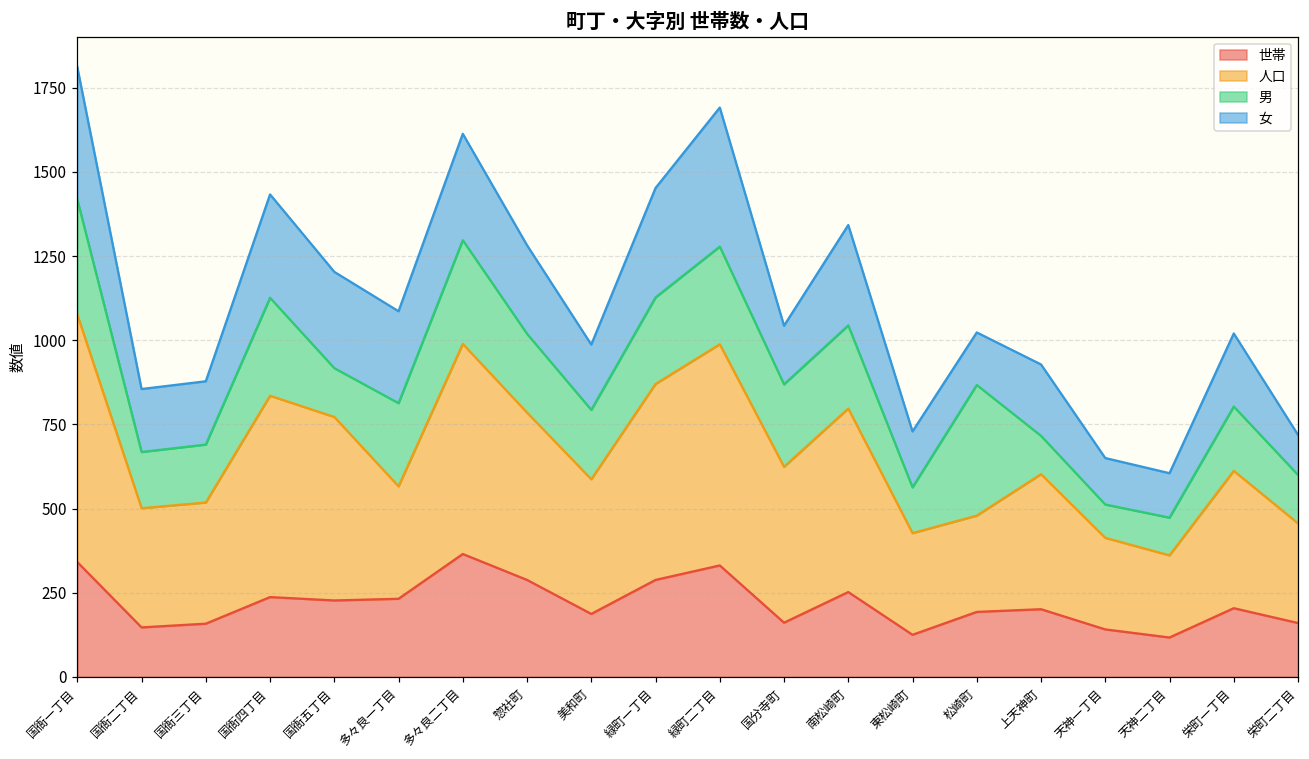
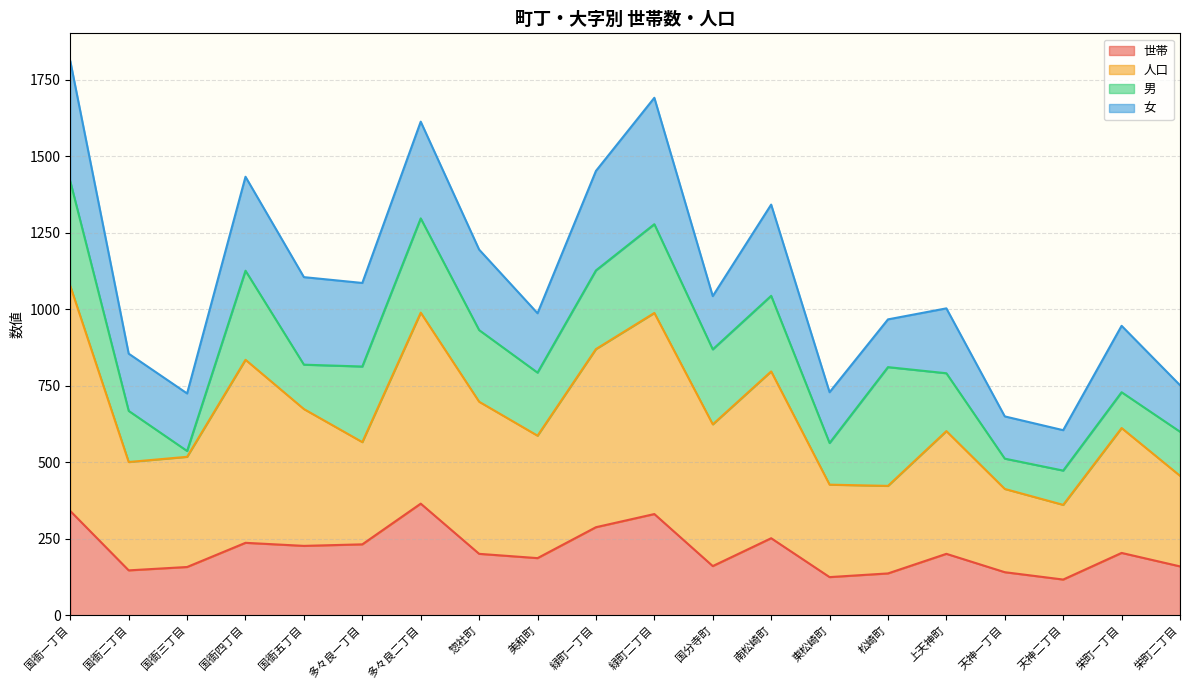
男, 国衙三丁目: 170 -> 20
人口, 国衙五丁目: 550 -> 450
世帯, 惣社町: 290 -> 200
世帯, 松崎町: 190 -> 140
男, 上天神町: 110 -> 190
男, 栄町一丁目: 190 -> 120
女, 栄町二丁目: 120 -> 150
